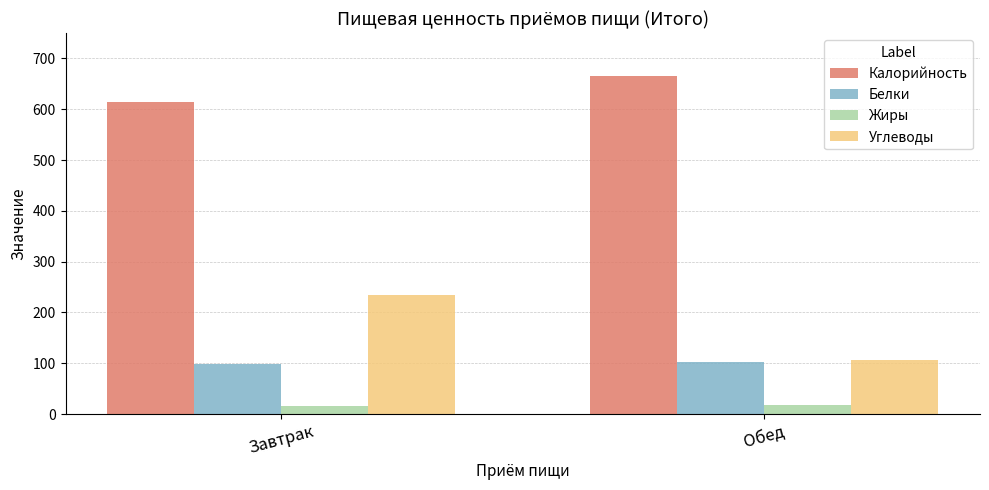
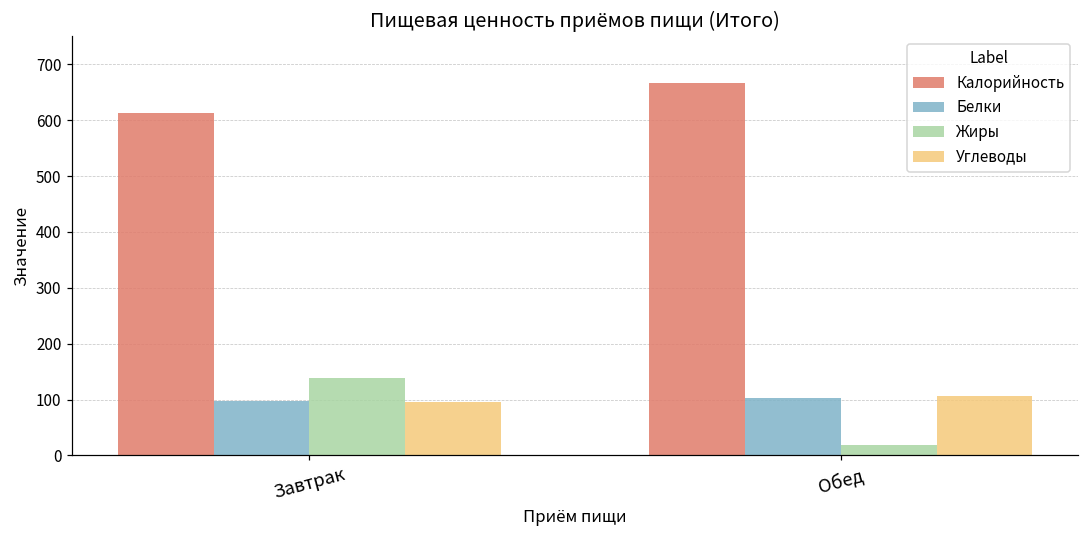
Жиры, Завтрак: 20 -> 140
Углеводы, Завтрак: 230 -> 100
